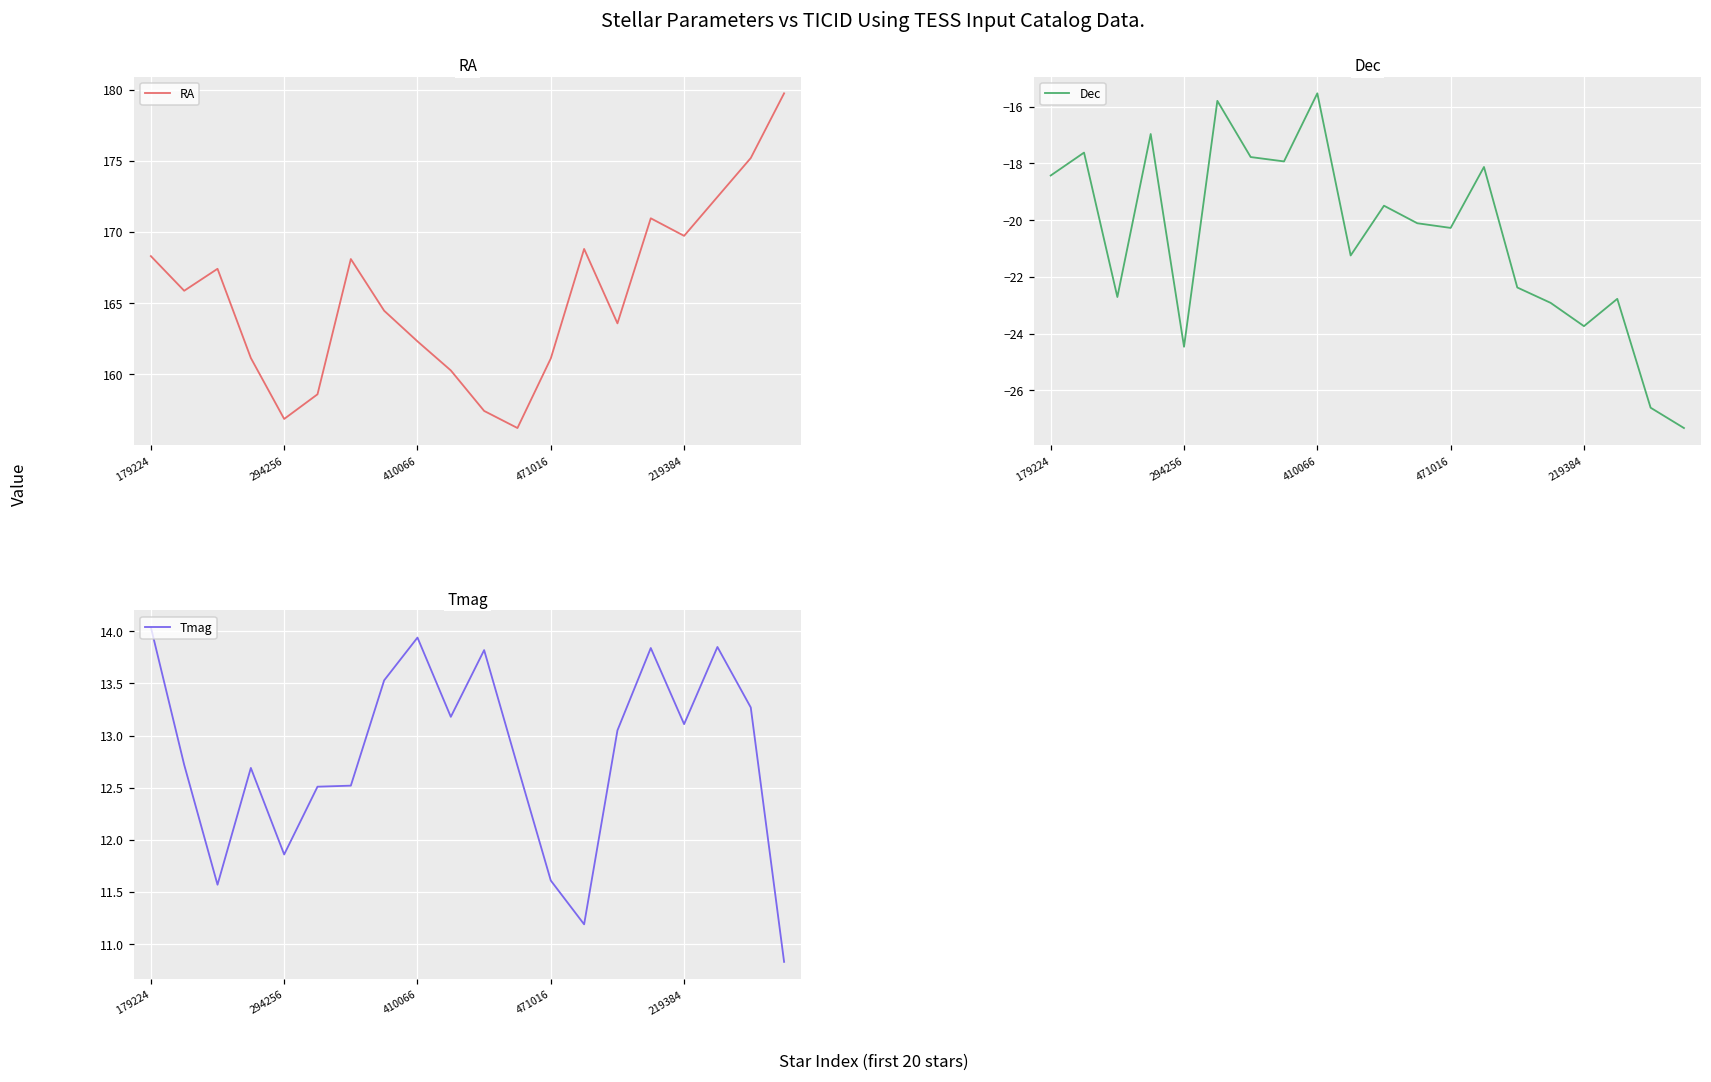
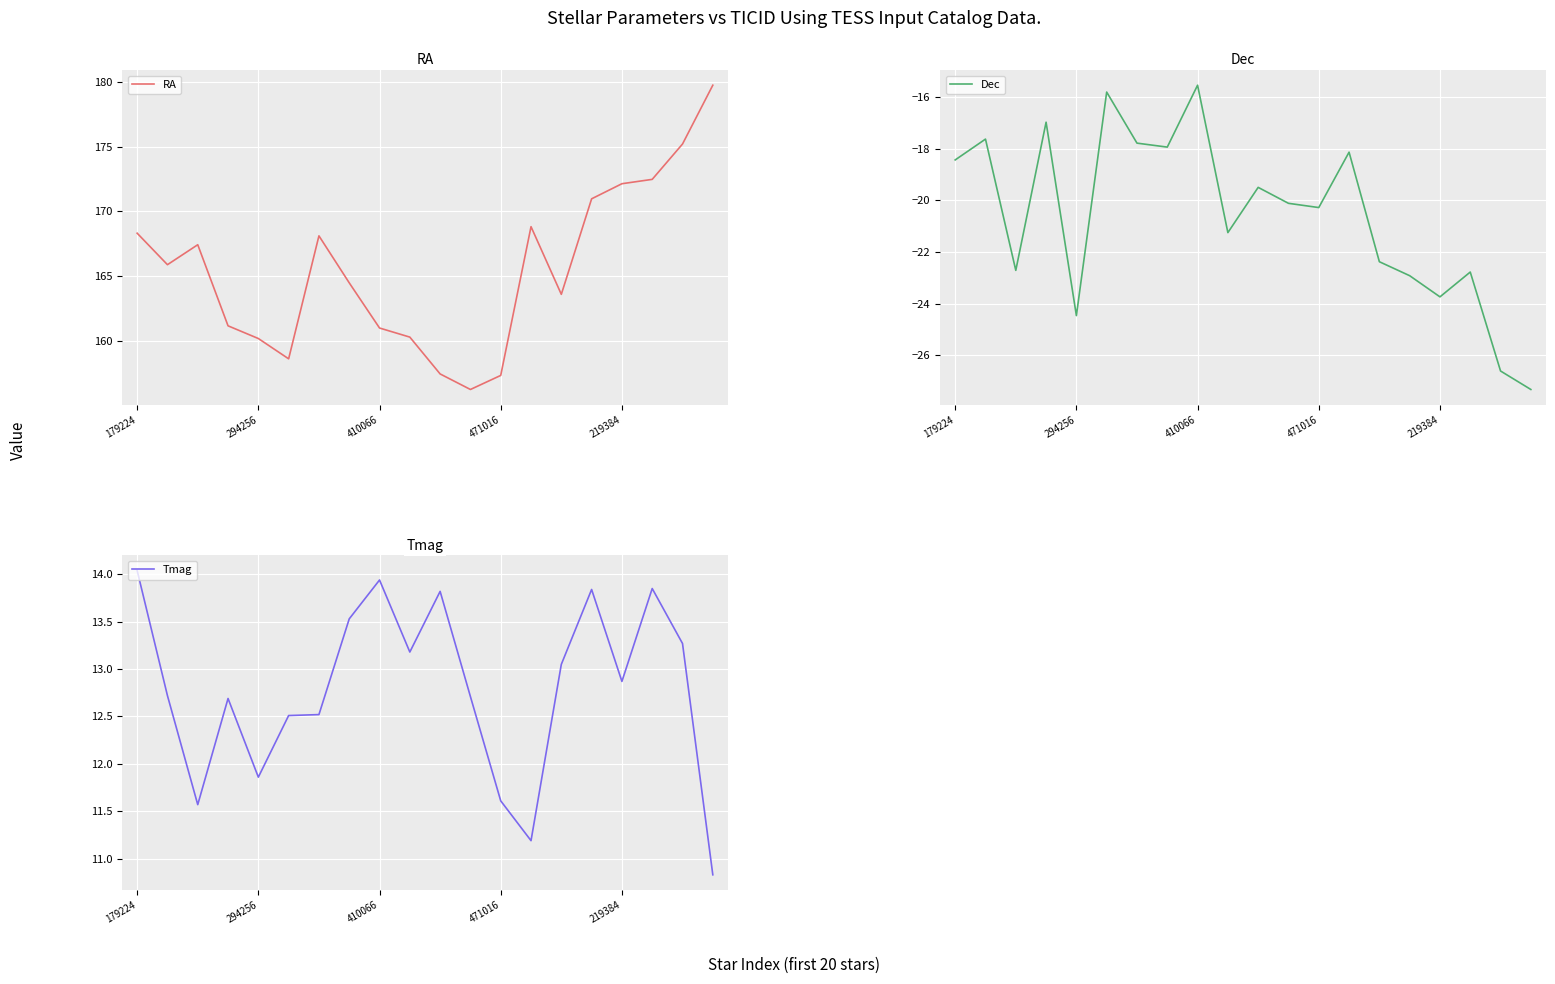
RA, 294256: 156.9 -> 160.2
RA, 410066: 162.3 -> 161.0
RA, 471016: 161.1 -> 157.3
RA, 219384: 169.7 -> 172.1
Tmag, 219384: 13.1 -> 12.9
